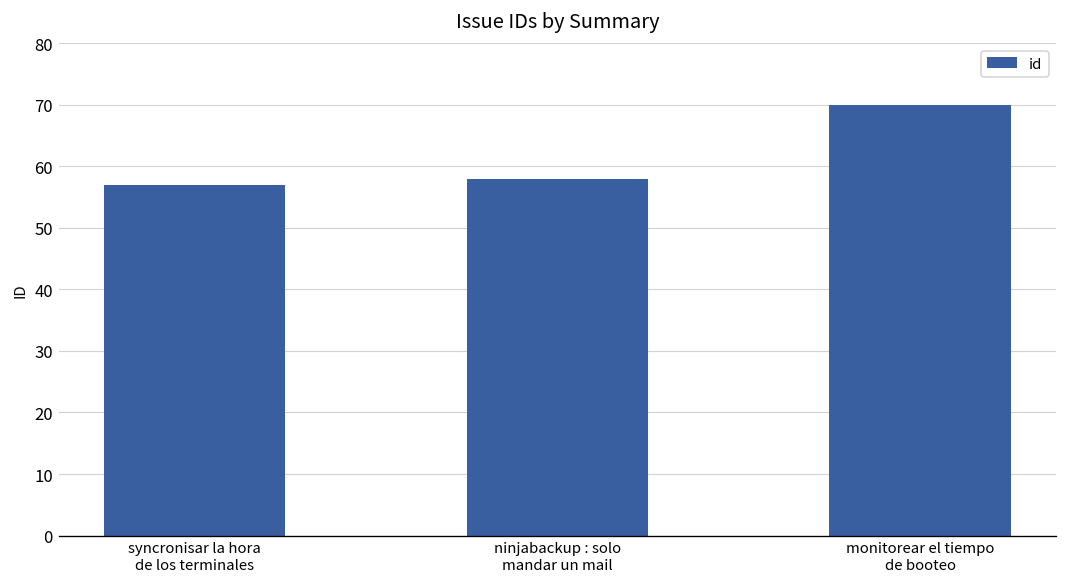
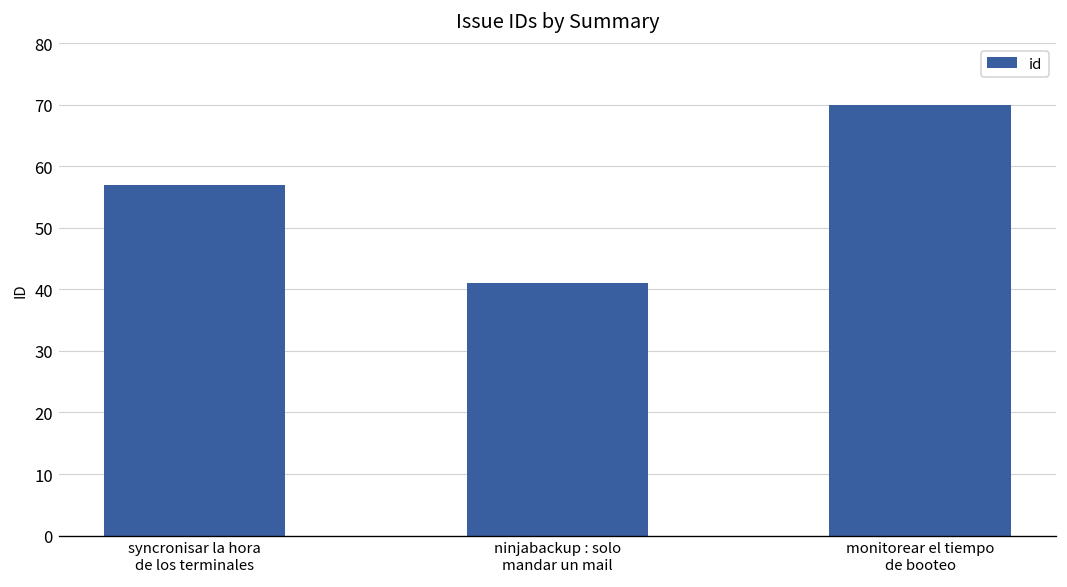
ninjabackup : solo mandar un mail: 58 -> 41
